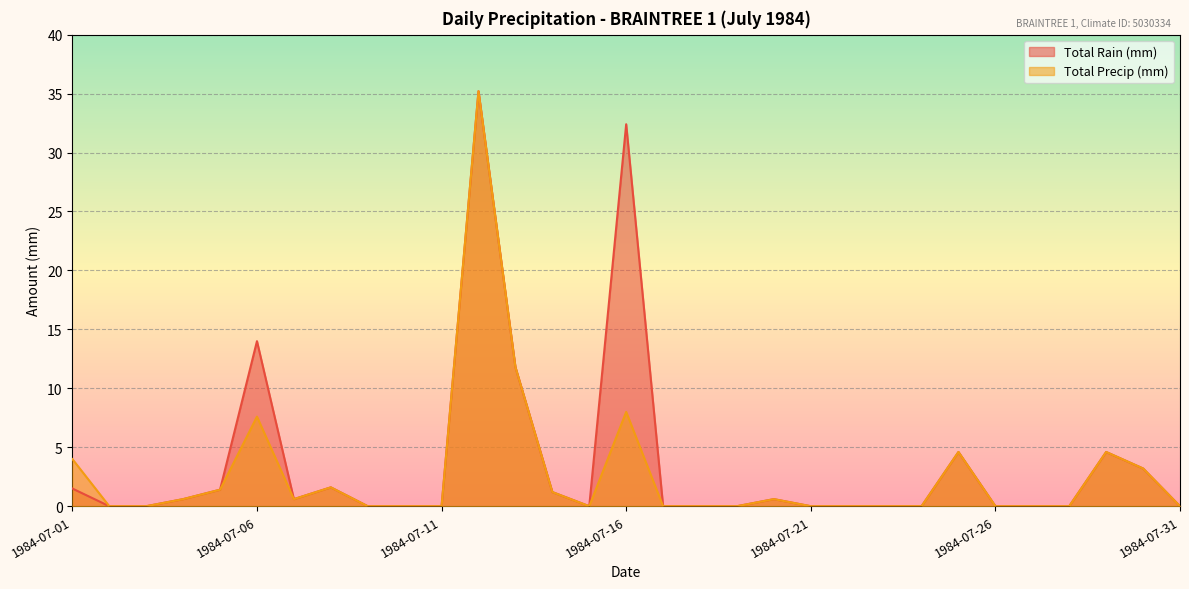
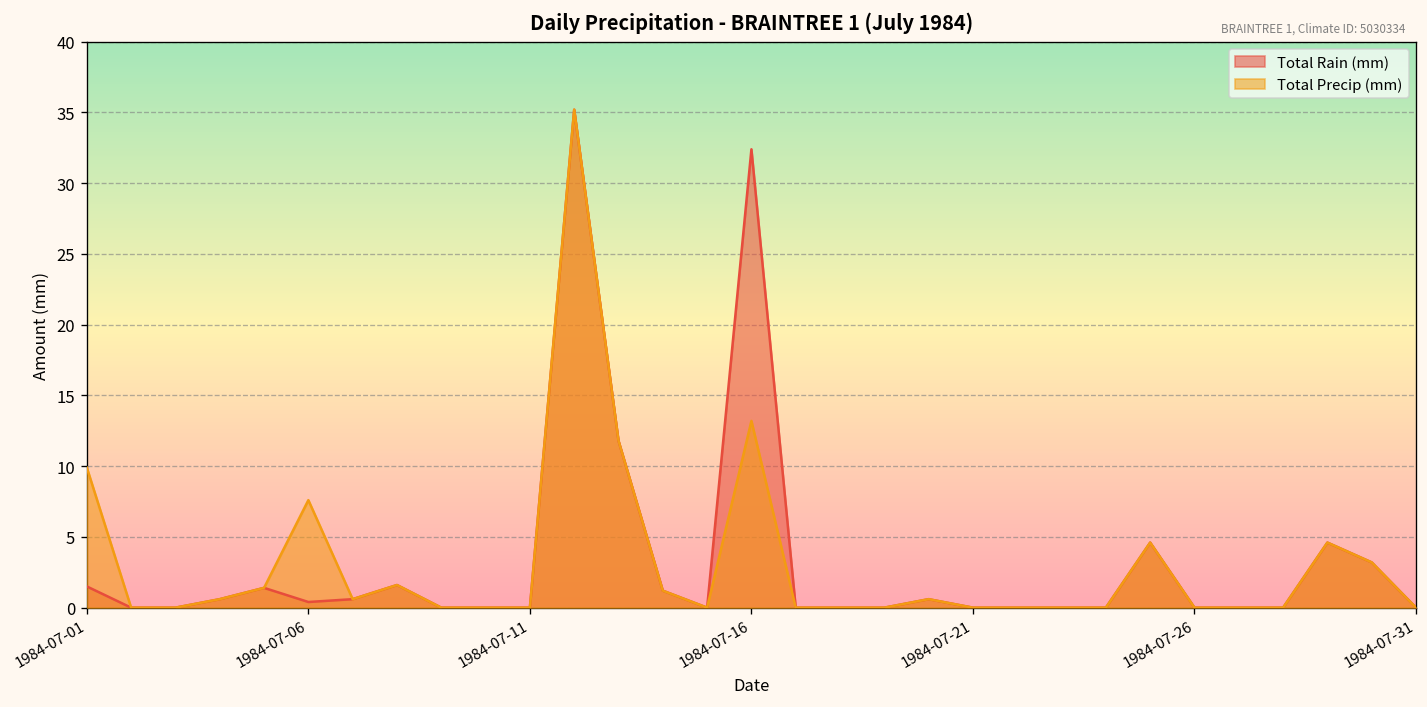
Total Precip (mm), 1984-07-01: 4.0 -> 9.9
Total Rain (mm), 1984-07-06: 14.0 -> 0.4
Total Precip (mm), 1984-07-16: 8.0 -> 13.2
